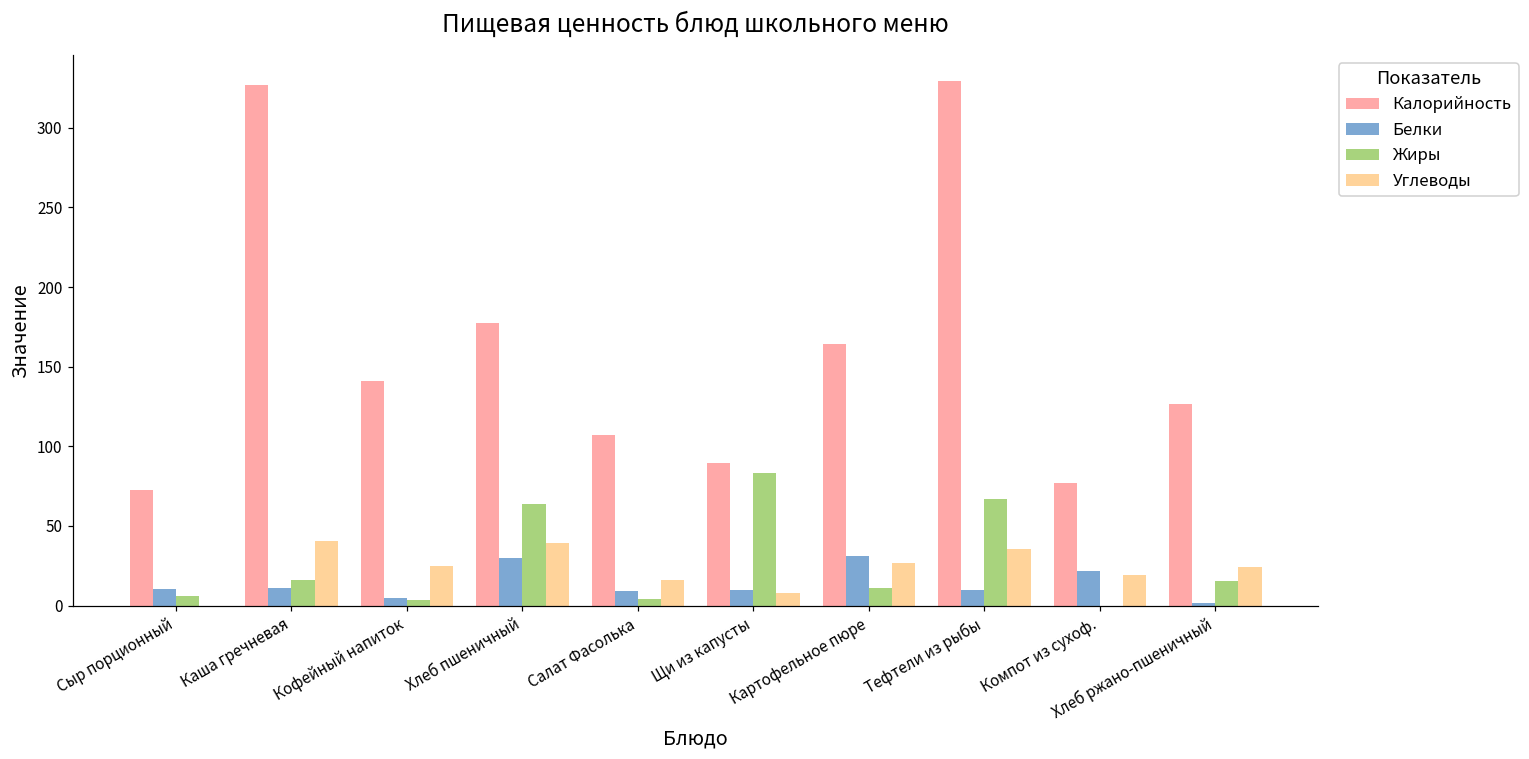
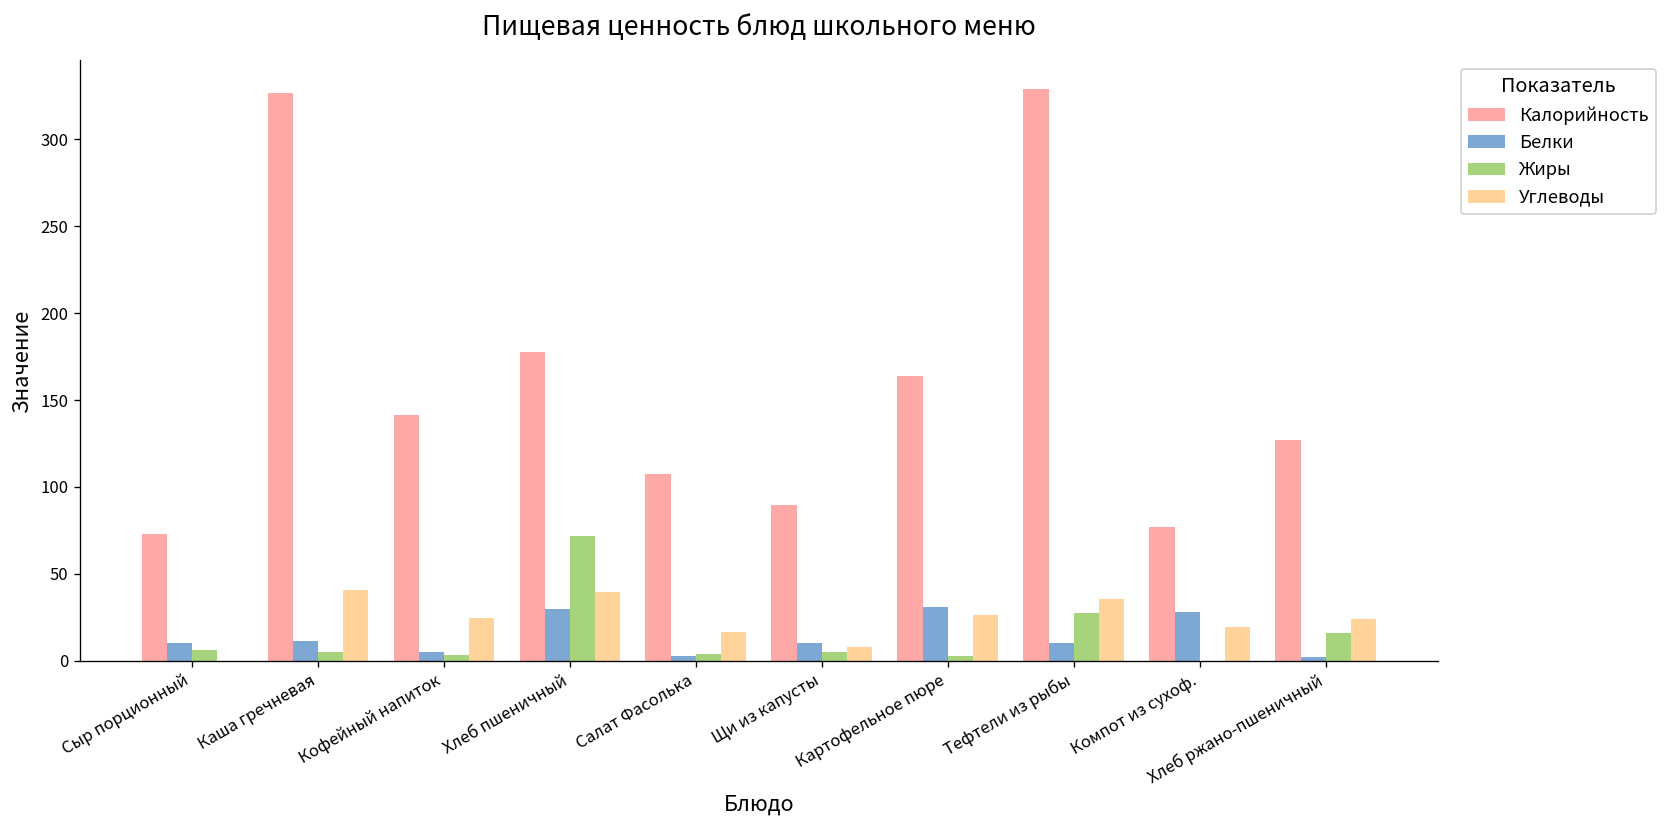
Жиры, Каша гречневая: 16 -> 5
Жиры, Хлеб пшеничный: 64 -> 72
Белки, Салат Фасолька: 9 -> 3
Жиры, Щи из капусты: 83 -> 5
Жиры, Картофельное пюре: 11 -> 3
Жиры, Тефтели из рыбы: 67 -> 27
Белки, Компот из сухоф.: 22 -> 28
